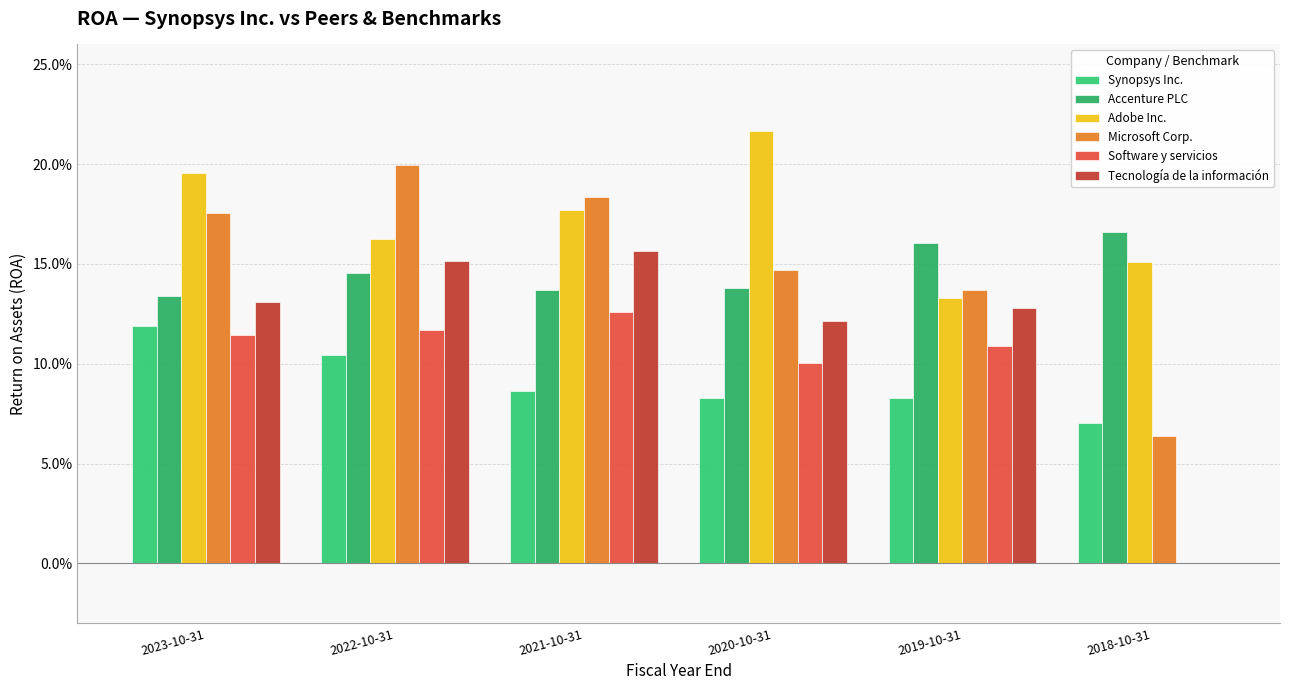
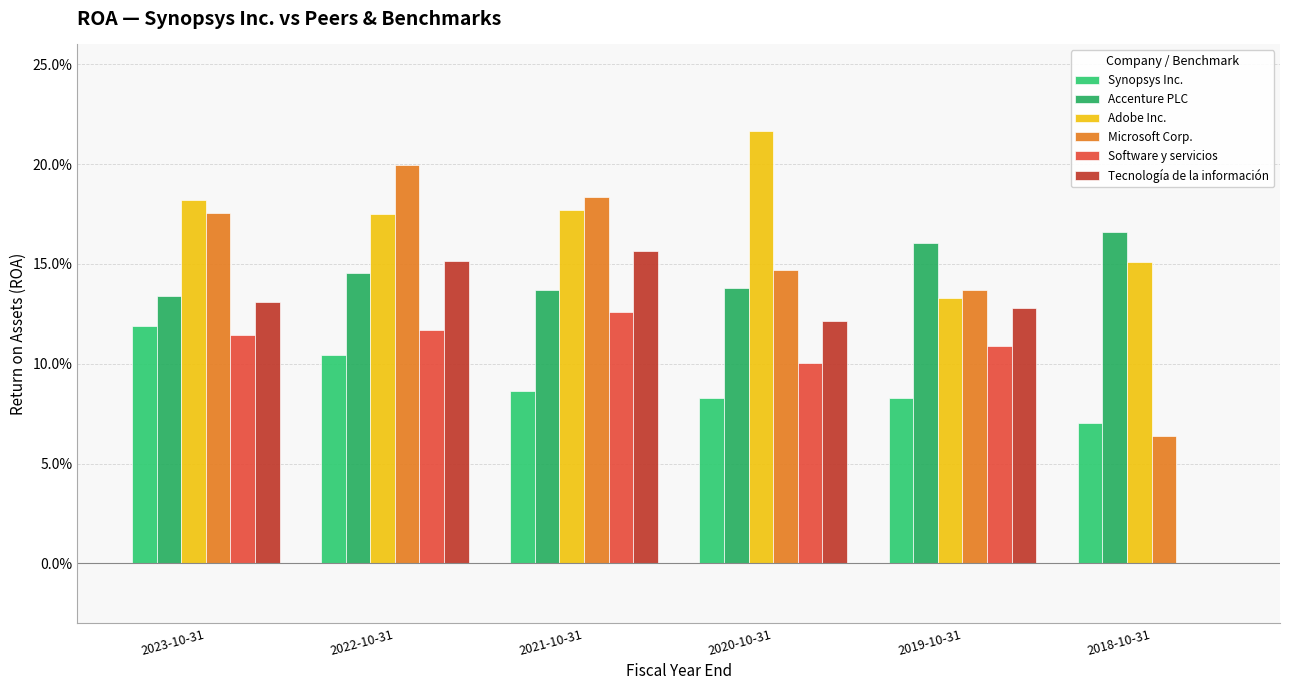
Adobe Inc., 2023-10-31: 19.6% -> 18.2%
Adobe Inc., 2022-10-31: 16.2% -> 17.5%
